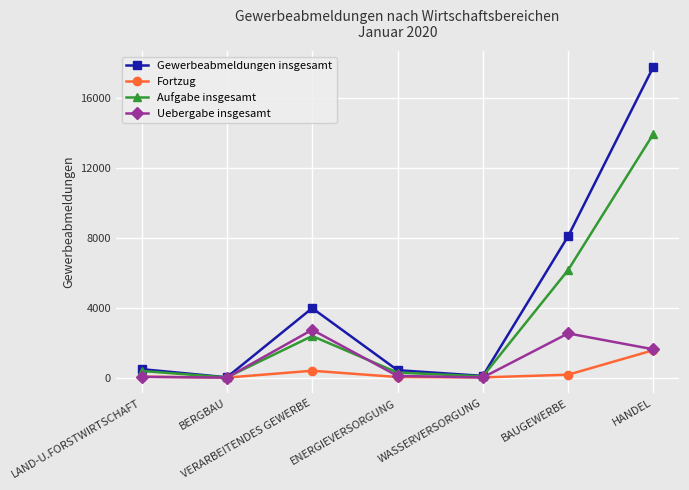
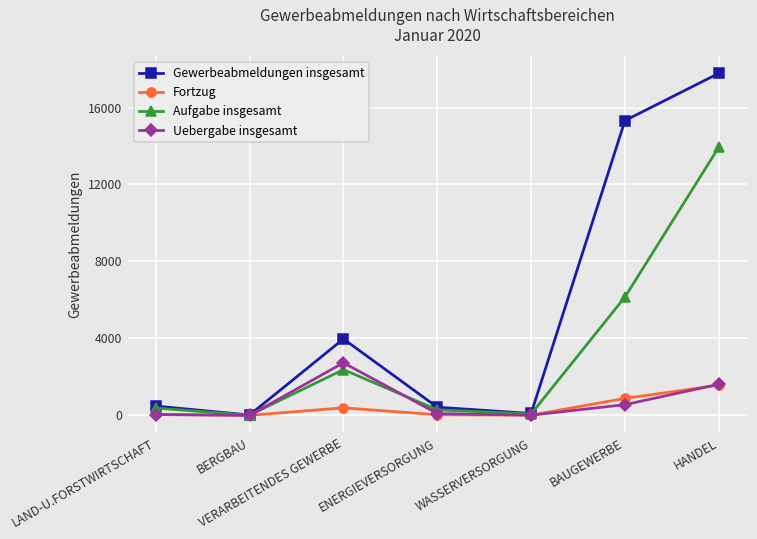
Gewerbeabmeldungen insgesamt, BAUGEWERBE: 8100 -> 15300
Fortzug, BAUGEWERBE: 200 -> 900
Uebergabe insgesamt, BAUGEWERBE: 2500 -> 600
